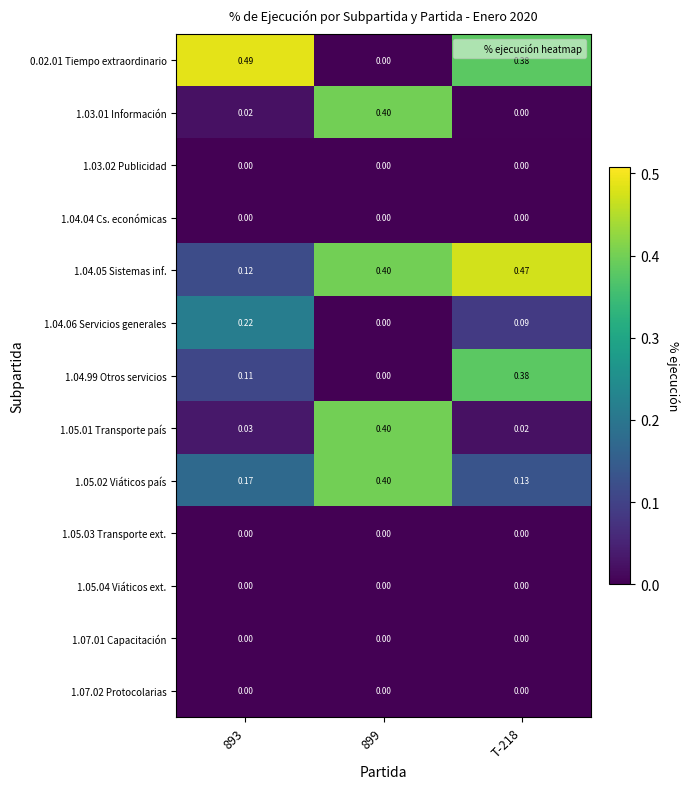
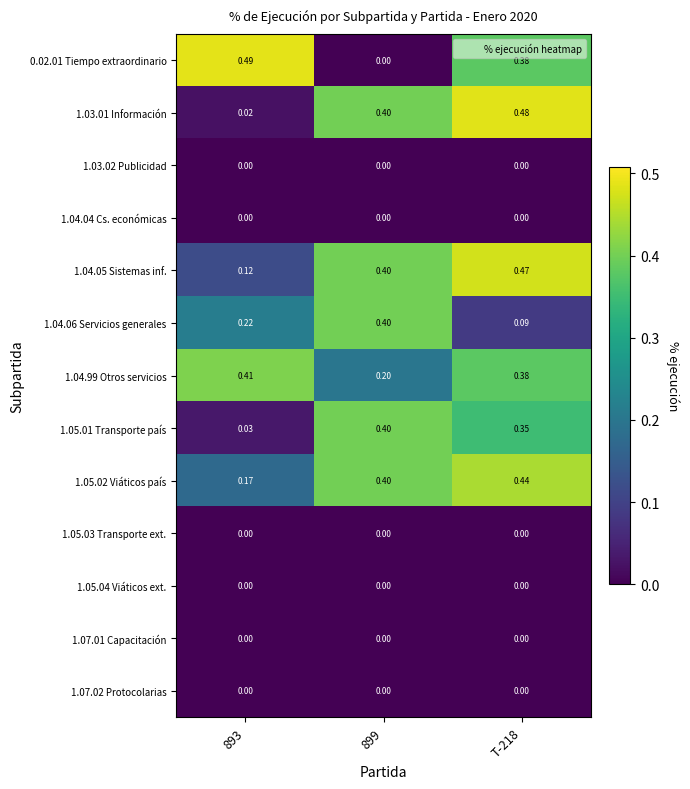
1.03.01 Información, T-218: 0.00 -> 0.48
1.04.06 Servicios generales, 899: 0.00 -> 0.40
1.04.99 Otros servicios, 893: 0.11 -> 0.41
1.04.99 Otros servicios, 899: 0.00 -> 0.20
1.05.01 Transporte país, T-218: 0.02 -> 0.35
1.05.02 Viáticos país, T-218: 0.13 -> 0.44
